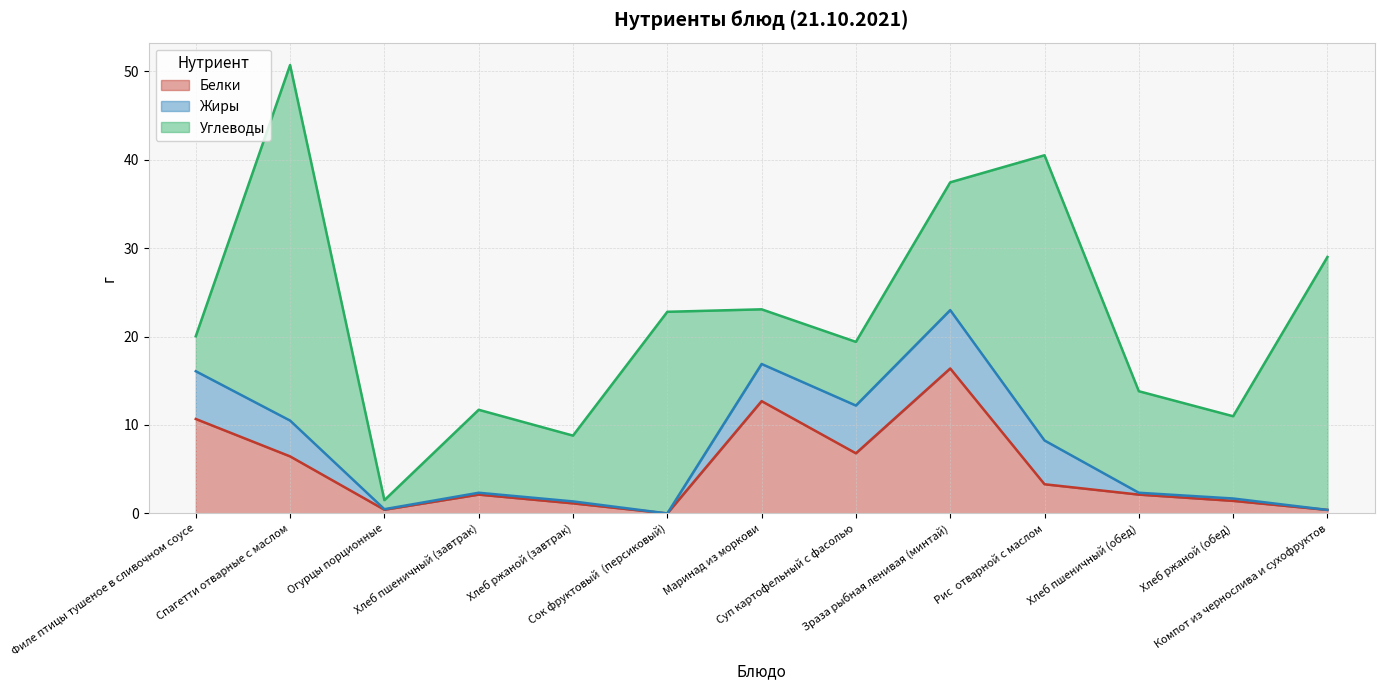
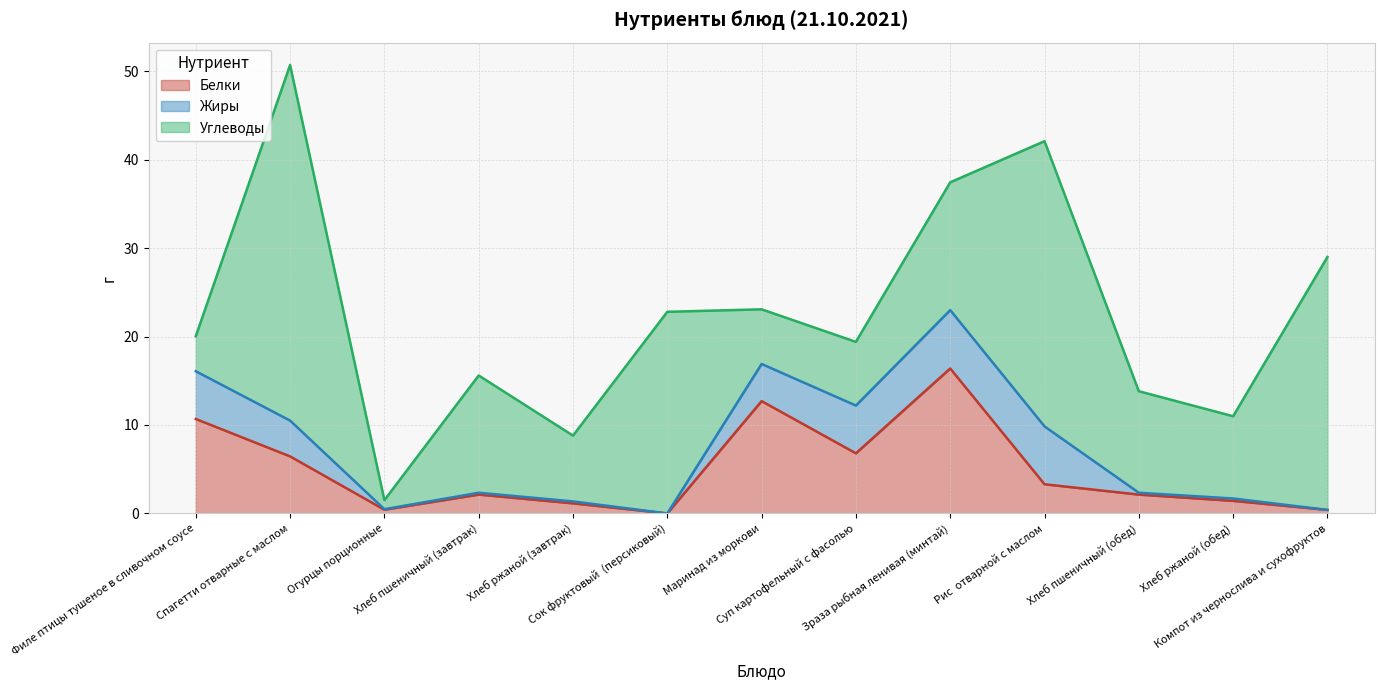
Углеводы, Хлеб пшеничный (завтрак): 9 -> 13
Жиры, Рис отварной с маслом: 5 -> 7
